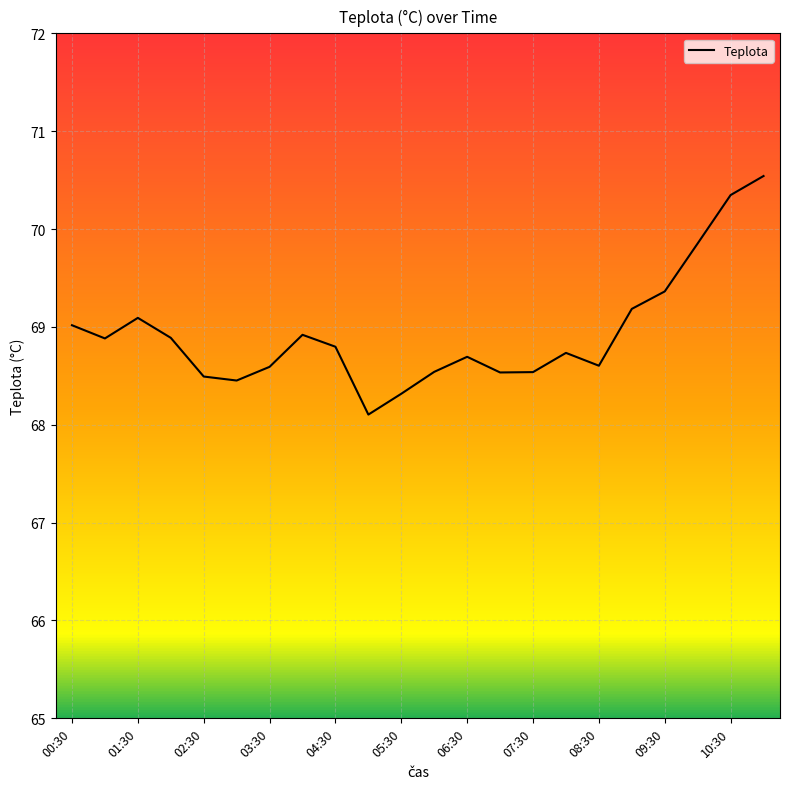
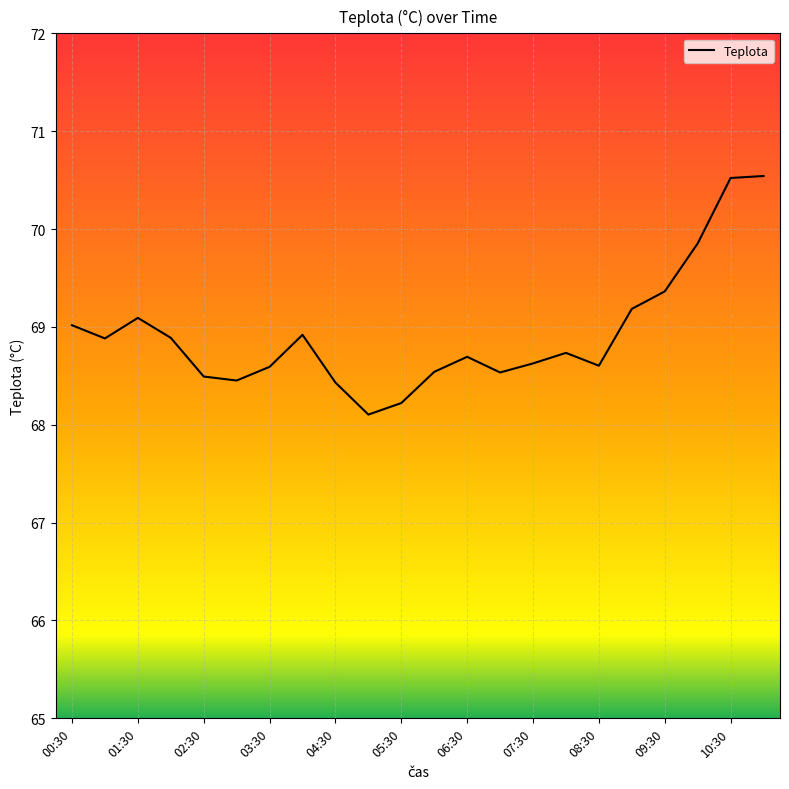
04:30: 68.8 -> 68.4
05:30: 68.3 -> 68.2
07:30: 68.5 -> 68.6
10:30: 70.3 -> 70.5
